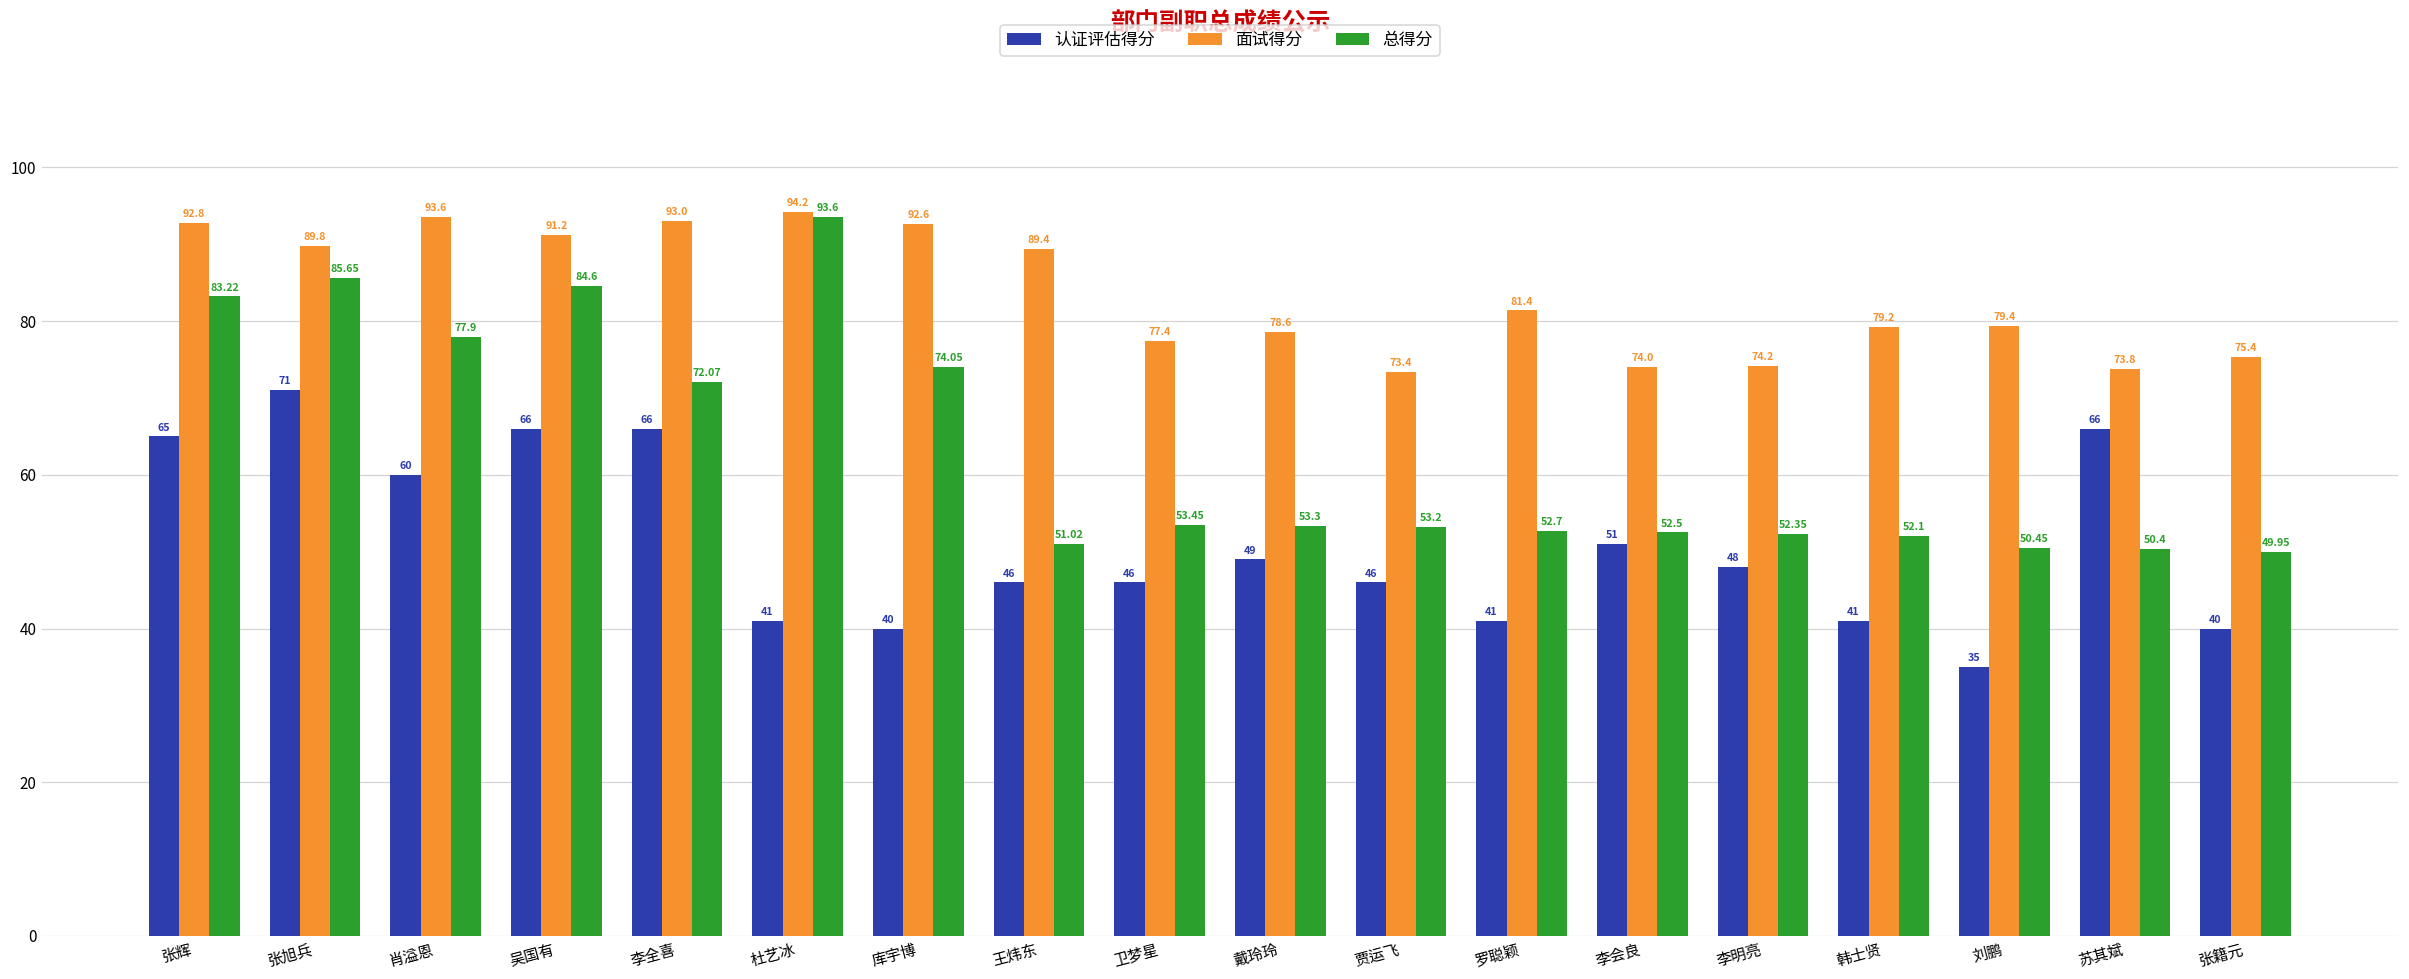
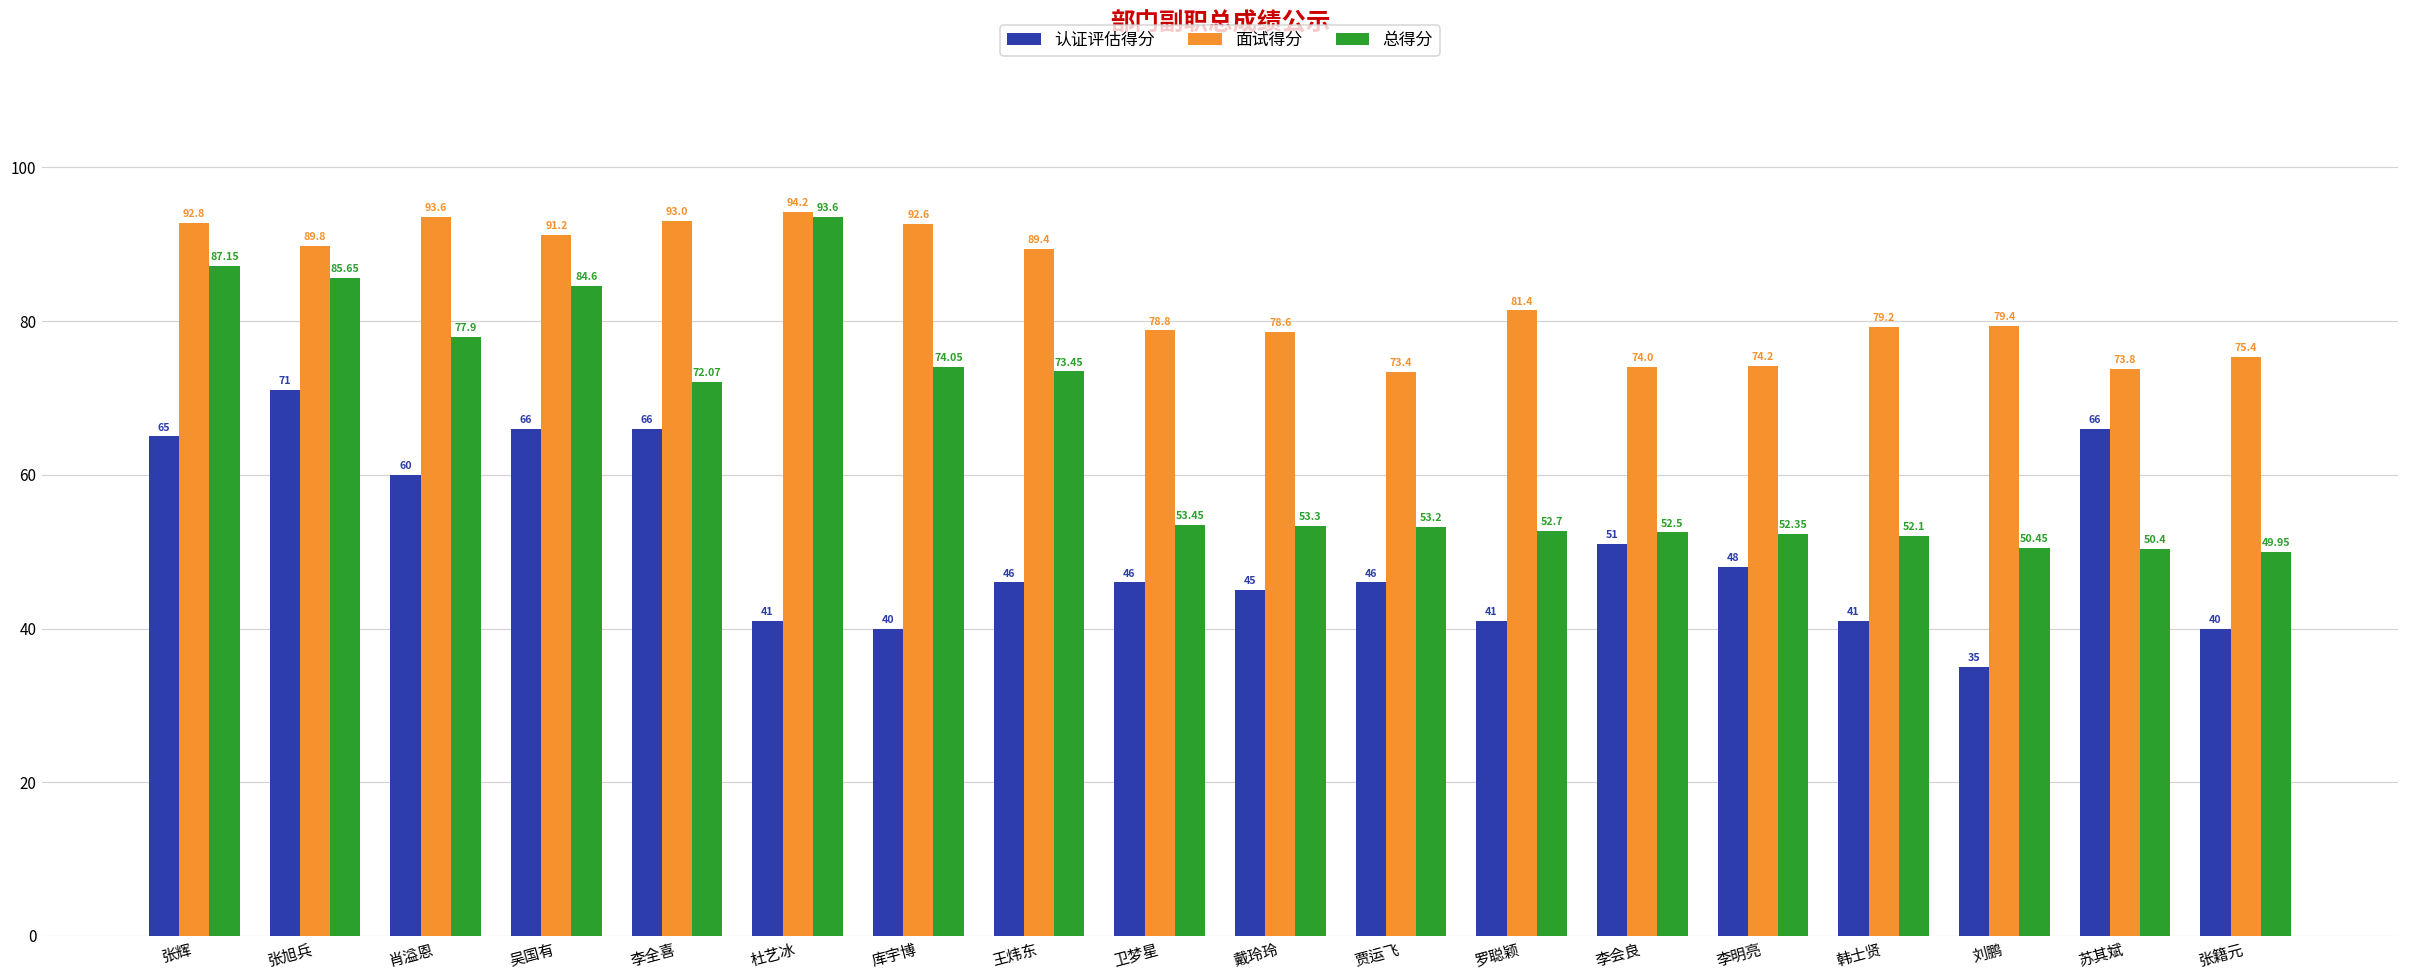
总得分, 张辉: 83.22 -> 87.15
总得分, 王炜东: 51.02 -> 73.45
面试得分, 卫梦星: 77.4 -> 78.8
认证评估得分, 戴玲玲: 49 -> 45
